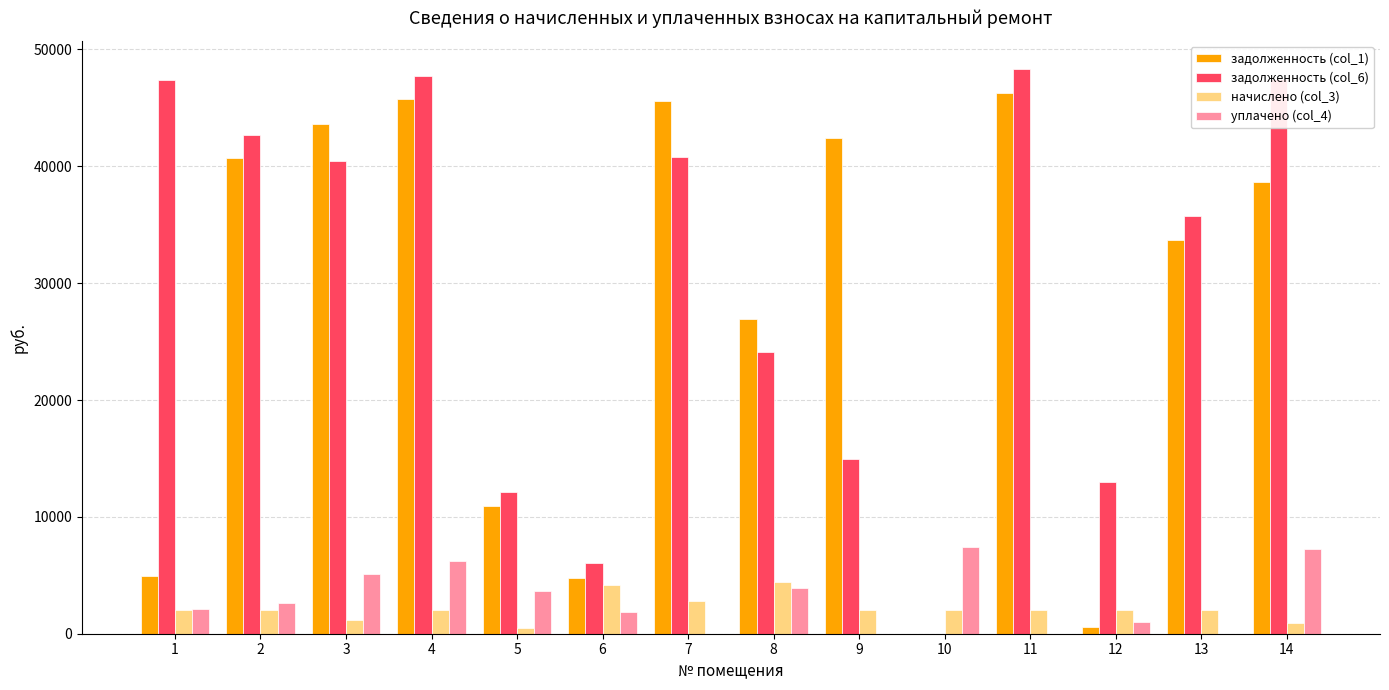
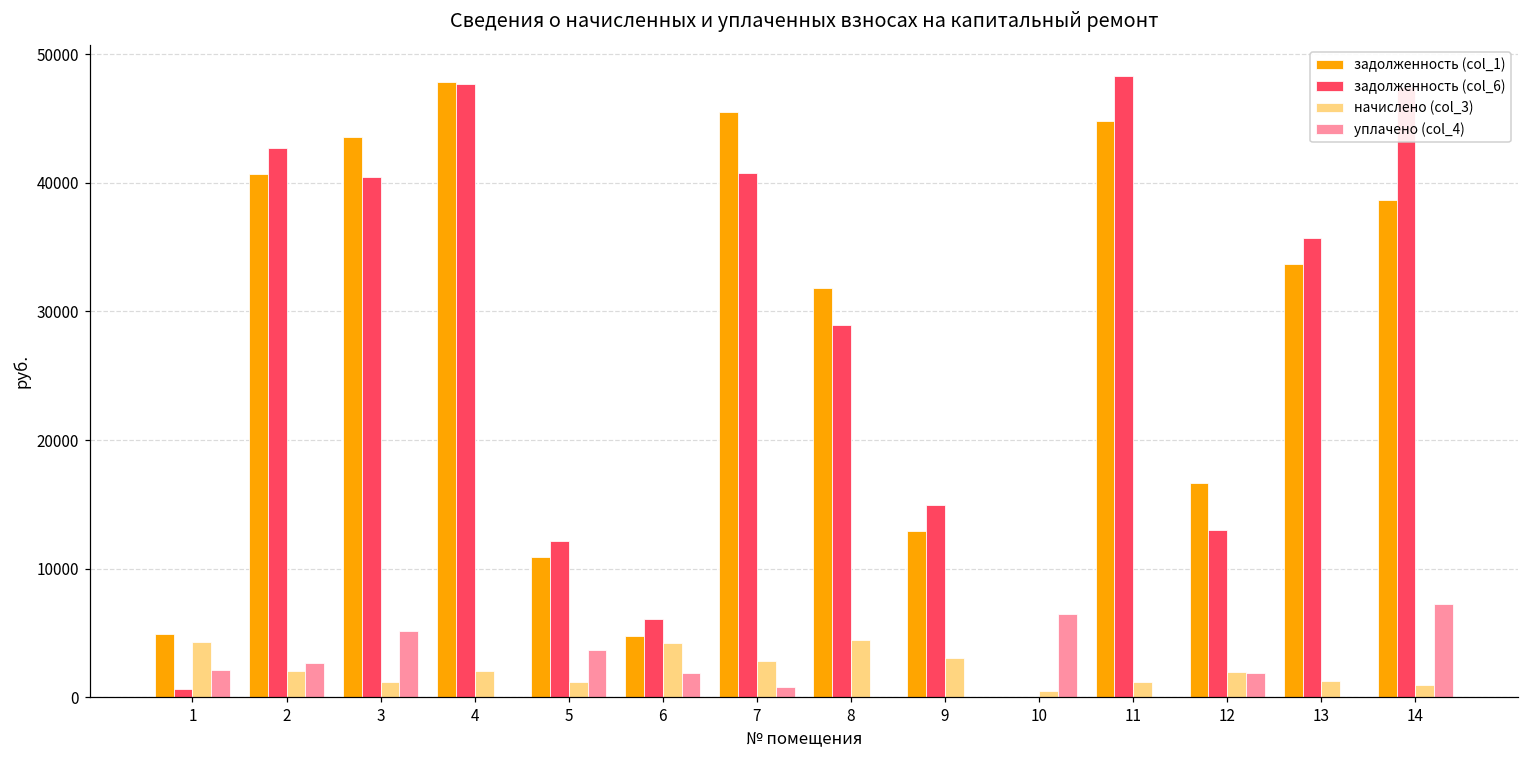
задолженность (col_6), 1: 47400 -> 700
начислено (col_3), 1: 2000 -> 4200
задолженность (col_1), 4: 45700 -> 47800
уплачено (col_4), 4: 6200 -> 0
начислено (col_3), 5: 500 -> 1200
уплачено (col_4), 7: 0 -> 800
задолженность (col_1), 8: 26900 -> 31800
задолженность (col_6), 8: 24100 -> 28900
уплачено (col_4), 8: 4000 -> 0
задолженность (col_1), 9: 42400 -> 12900
начислено (col_3), 9: 2000 -> 3100
начислено (col_3), 10: 2000 -> 500
уплачено (col_4), 10: 7400 -> 6500
задолженность (col_1), 11: 46300 -> 44800
начислено (col_3), 11: 2000 -> 1100
задолженность (col_1), 12: 500 -> 16700
уплачено (col_4), 12: 1000 -> 1900
начислено (col_3), 13: 2000 -> 1200
